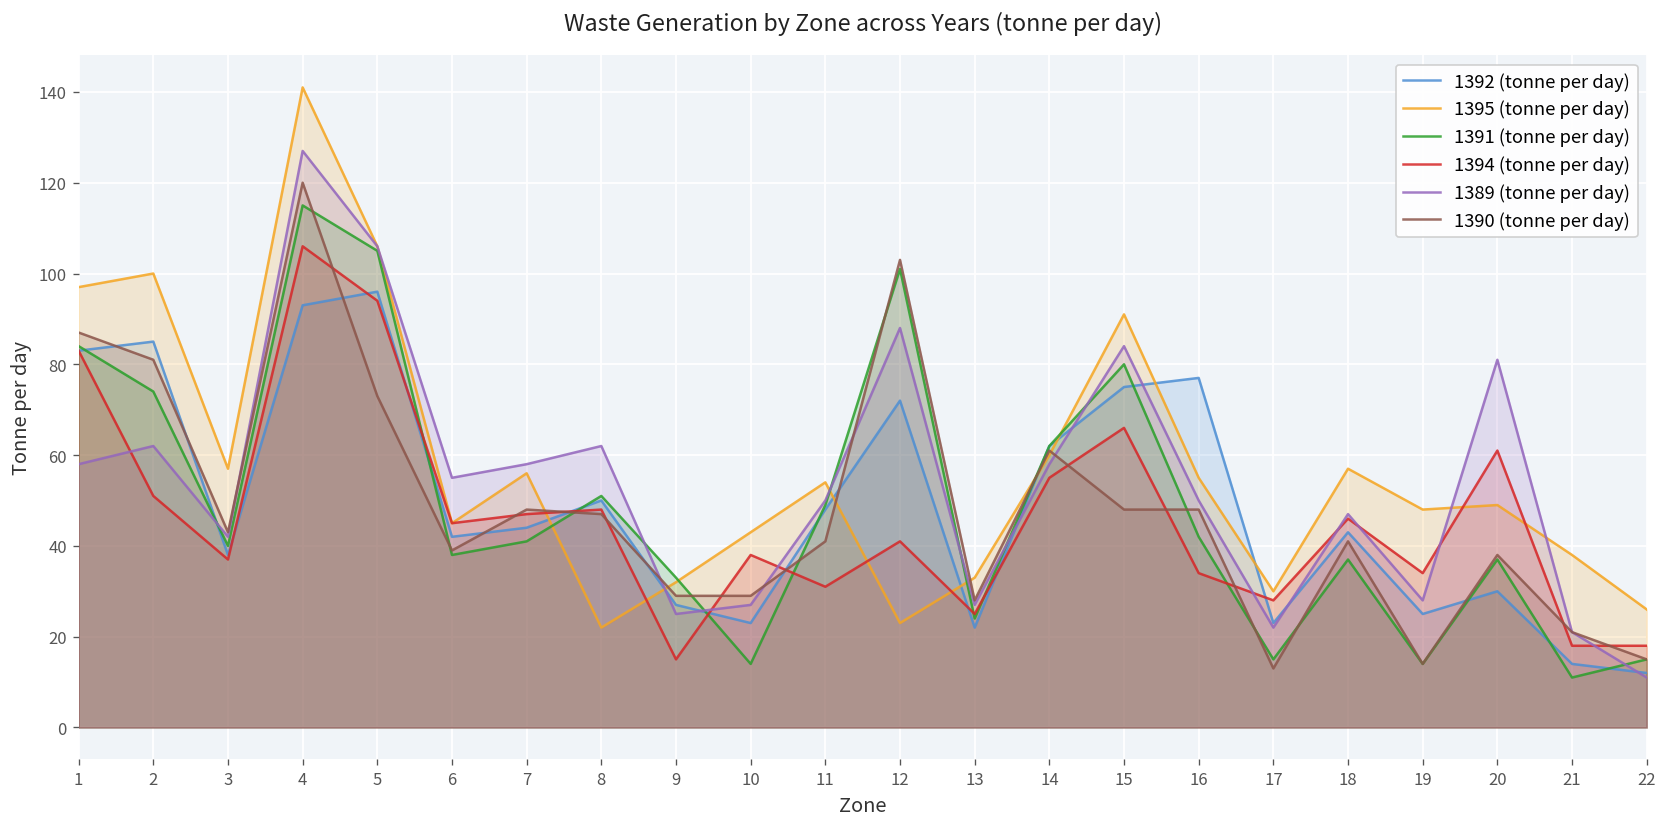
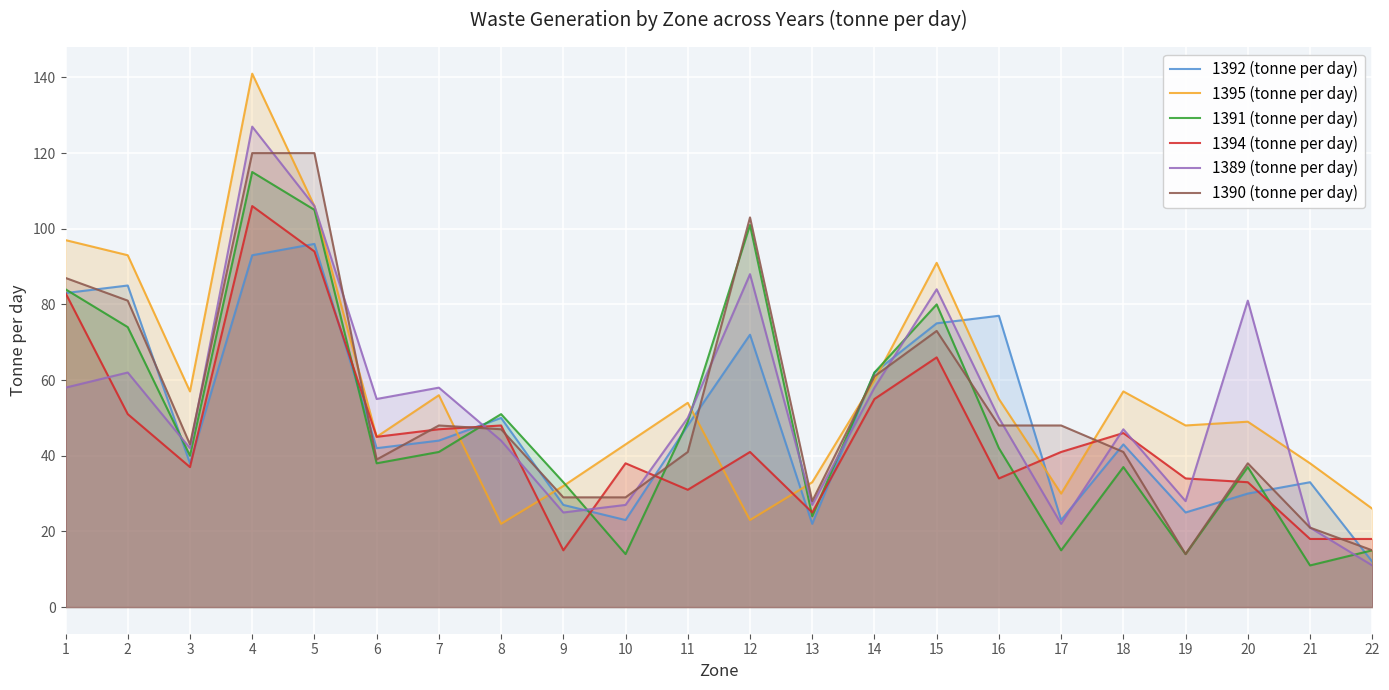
1395 (tonne per day), 2: 100 -> 93
1390 (tonne per day), 5: 73 -> 120
1389 (tonne per day), 8: 62 -> 44
1390 (tonne per day), 15: 48 -> 73
1394 (tonne per day), 17: 28 -> 41
1390 (tonne per day), 17: 13 -> 48
1394 (tonne per day), 20: 61 -> 33
1392 (tonne per day), 21: 14 -> 33
